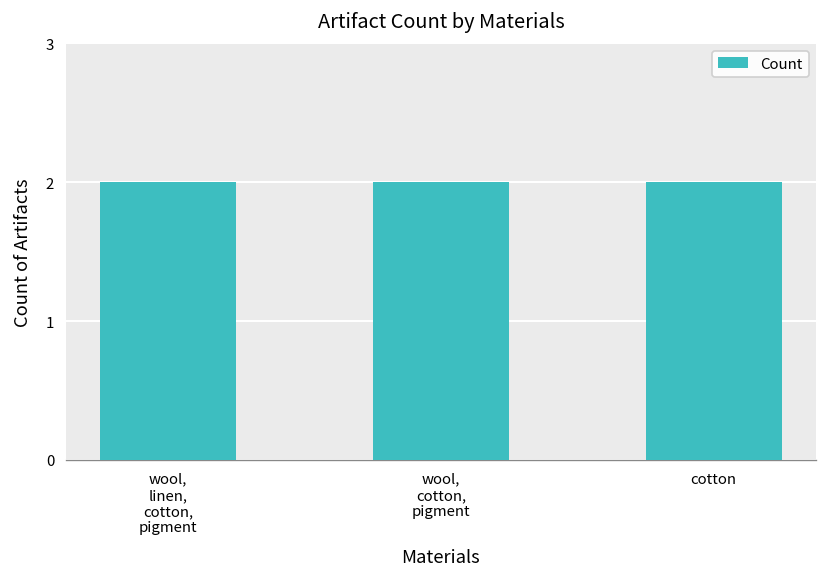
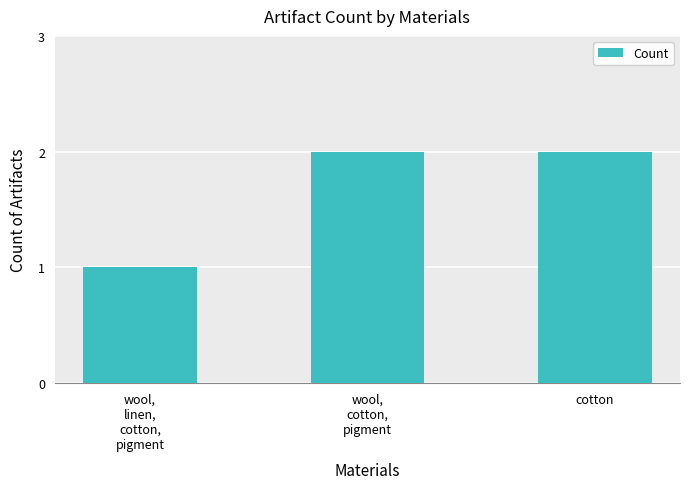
wool, linen, cotton, pigment: 2 -> 1
